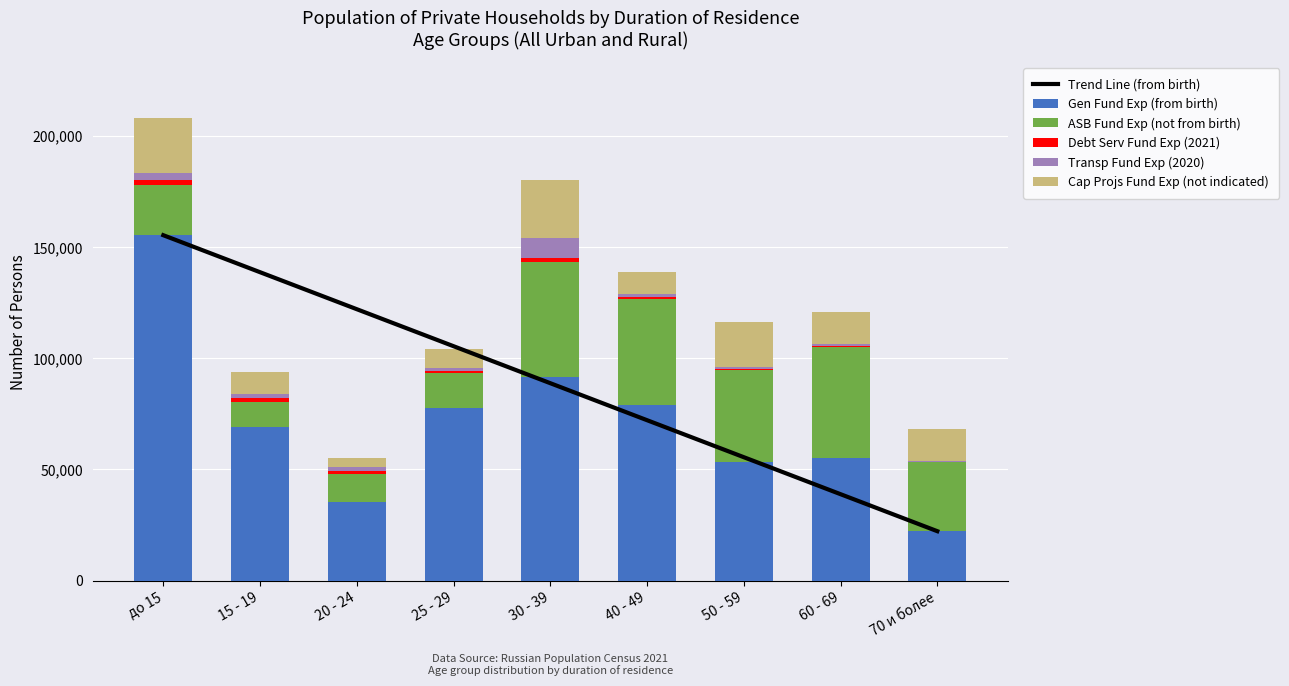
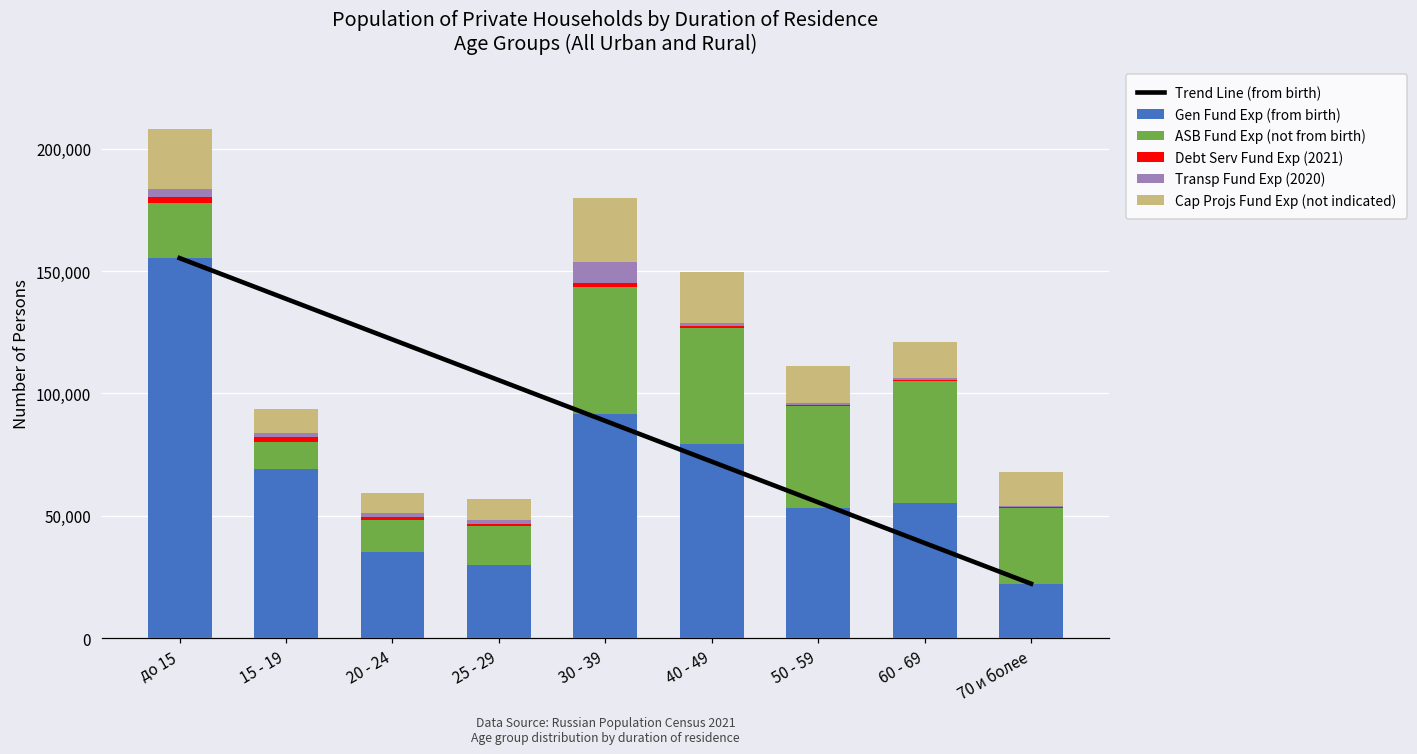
Cap Projs Fund Exp (not indicated), 20 - 24: 4,000 -> 8,000
Gen Fund Exp (from birth), 25 - 29: 77,000 -> 30,000
Cap Projs Fund Exp (not indicated), 40 - 49: 10,000 -> 21,000
Cap Projs Fund Exp (not indicated), 50 - 59: 20,000 -> 15,000
